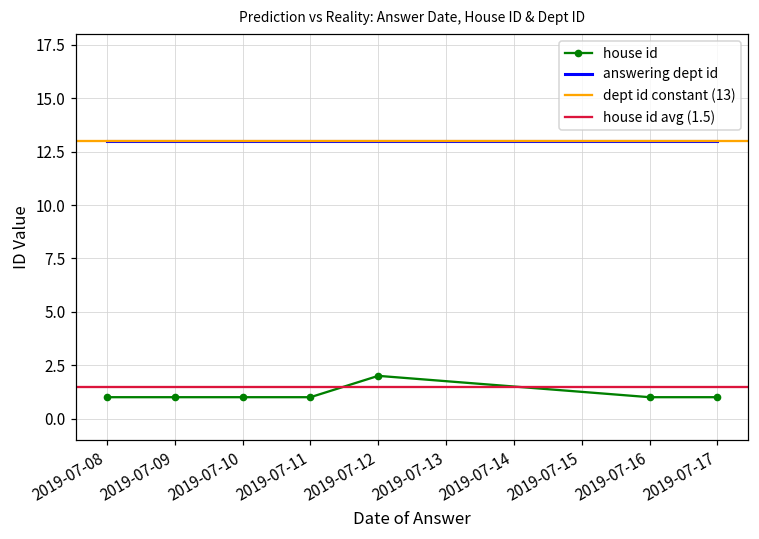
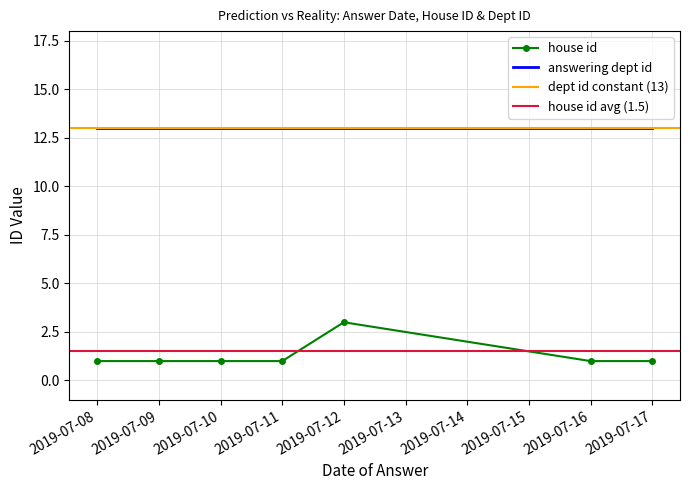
house id, 2019-07-12: 2 -> 3
